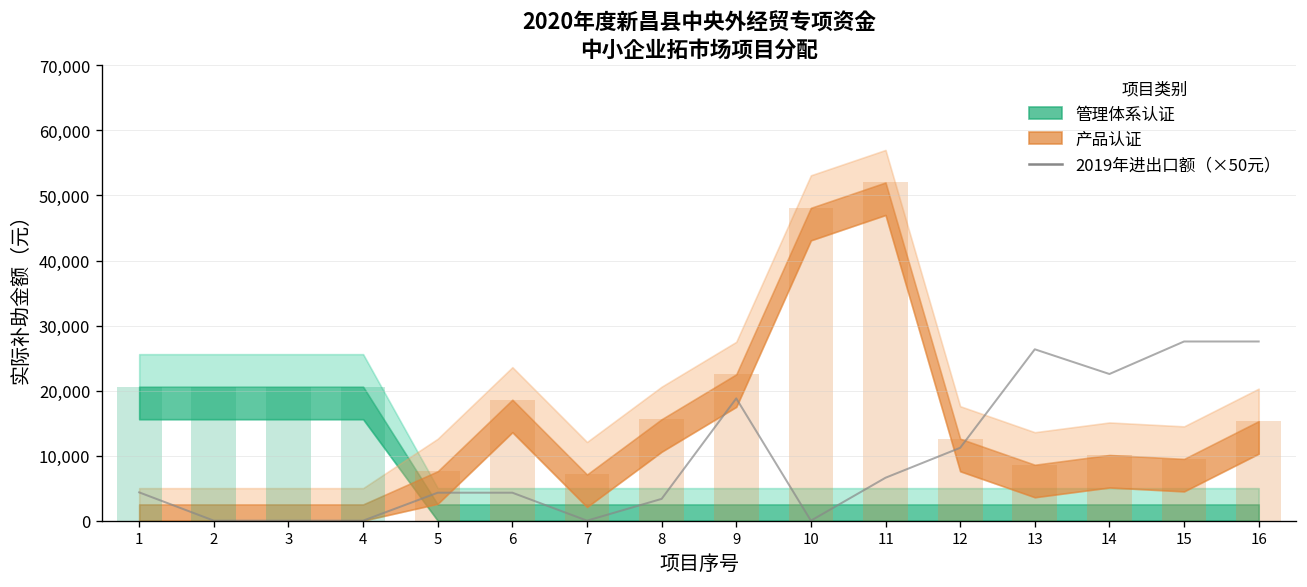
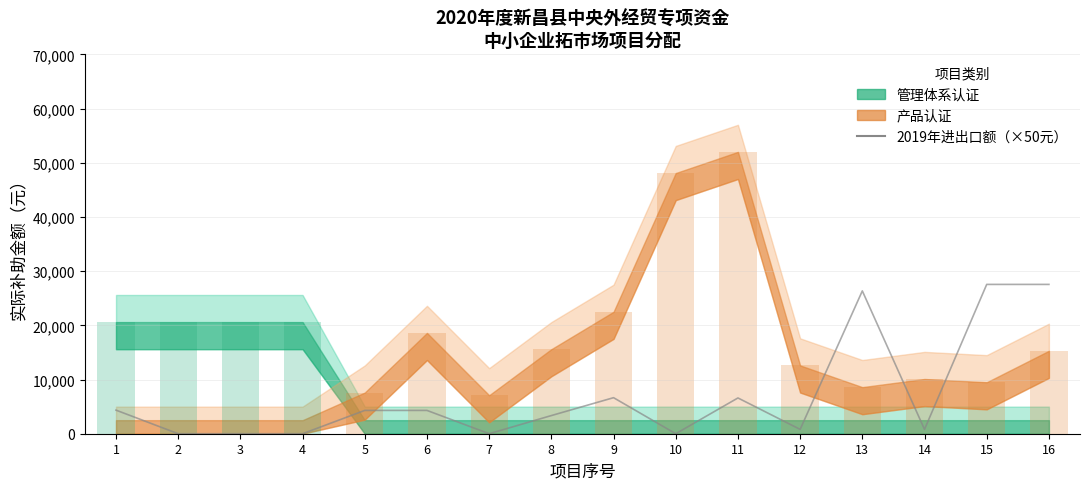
2019年进出口额（×50元）, 9: 19,000 -> 7,000
2019年进出口额（×50元）, 12: 11,000 -> 1,000
2019年进出口额（×50元）, 14: 23,000 -> 1,000
